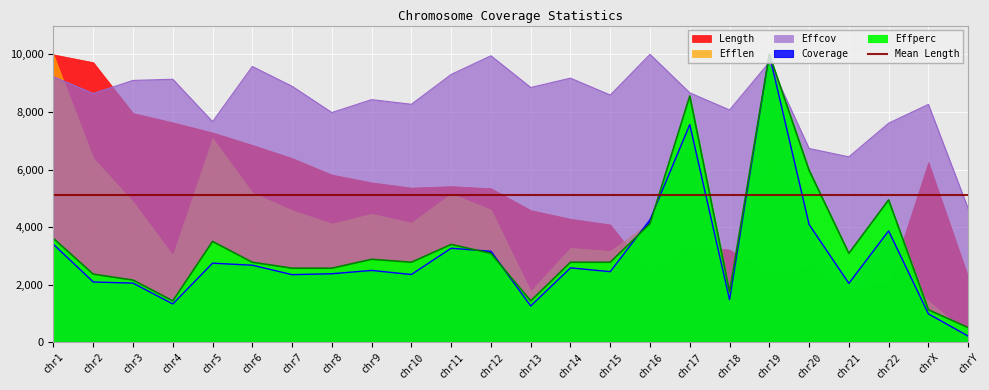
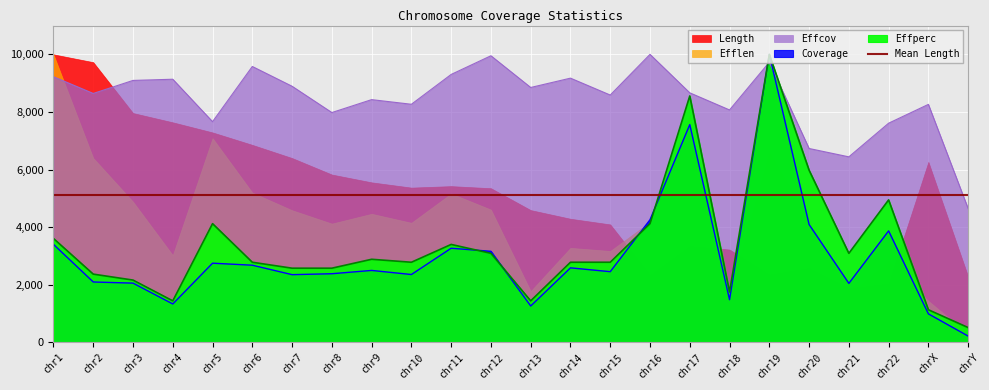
Effperc, chr5: 3,500 -> 4,100
